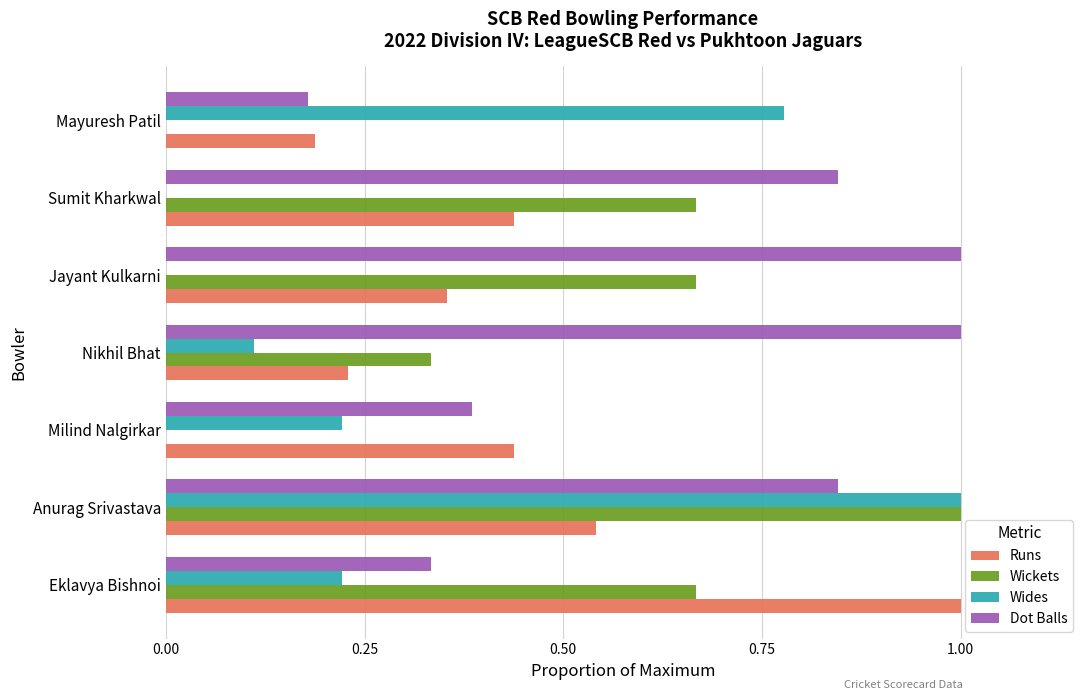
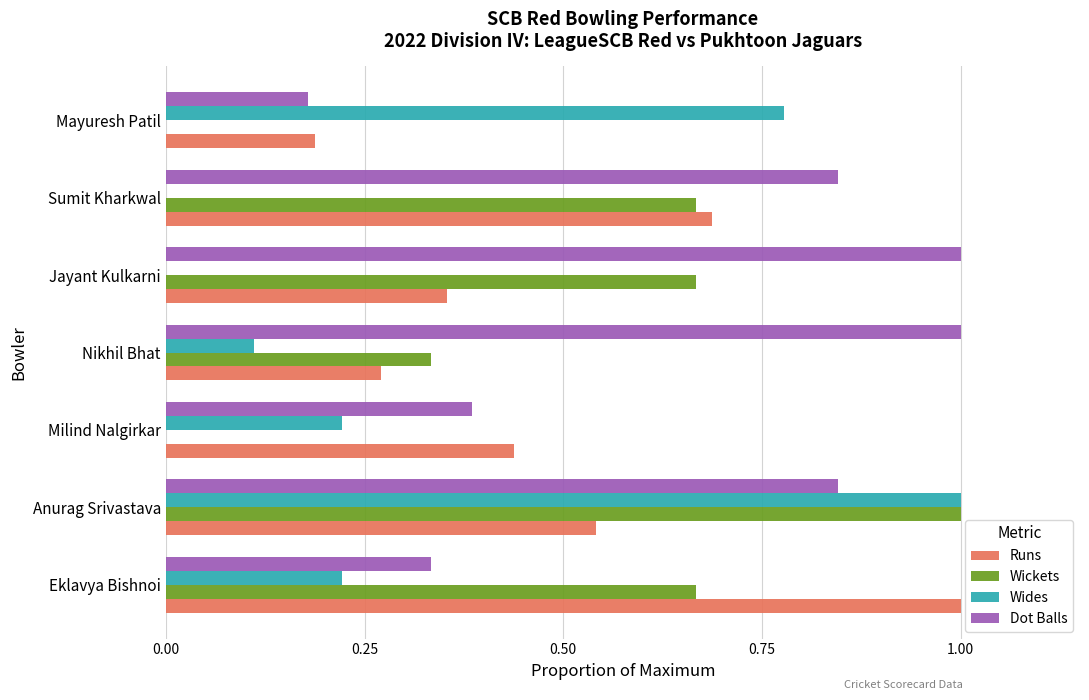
Runs, Sumit Kharkwal: 0.44 -> 0.69
Runs, Nikhil Bhat: 0.23 -> 0.27
